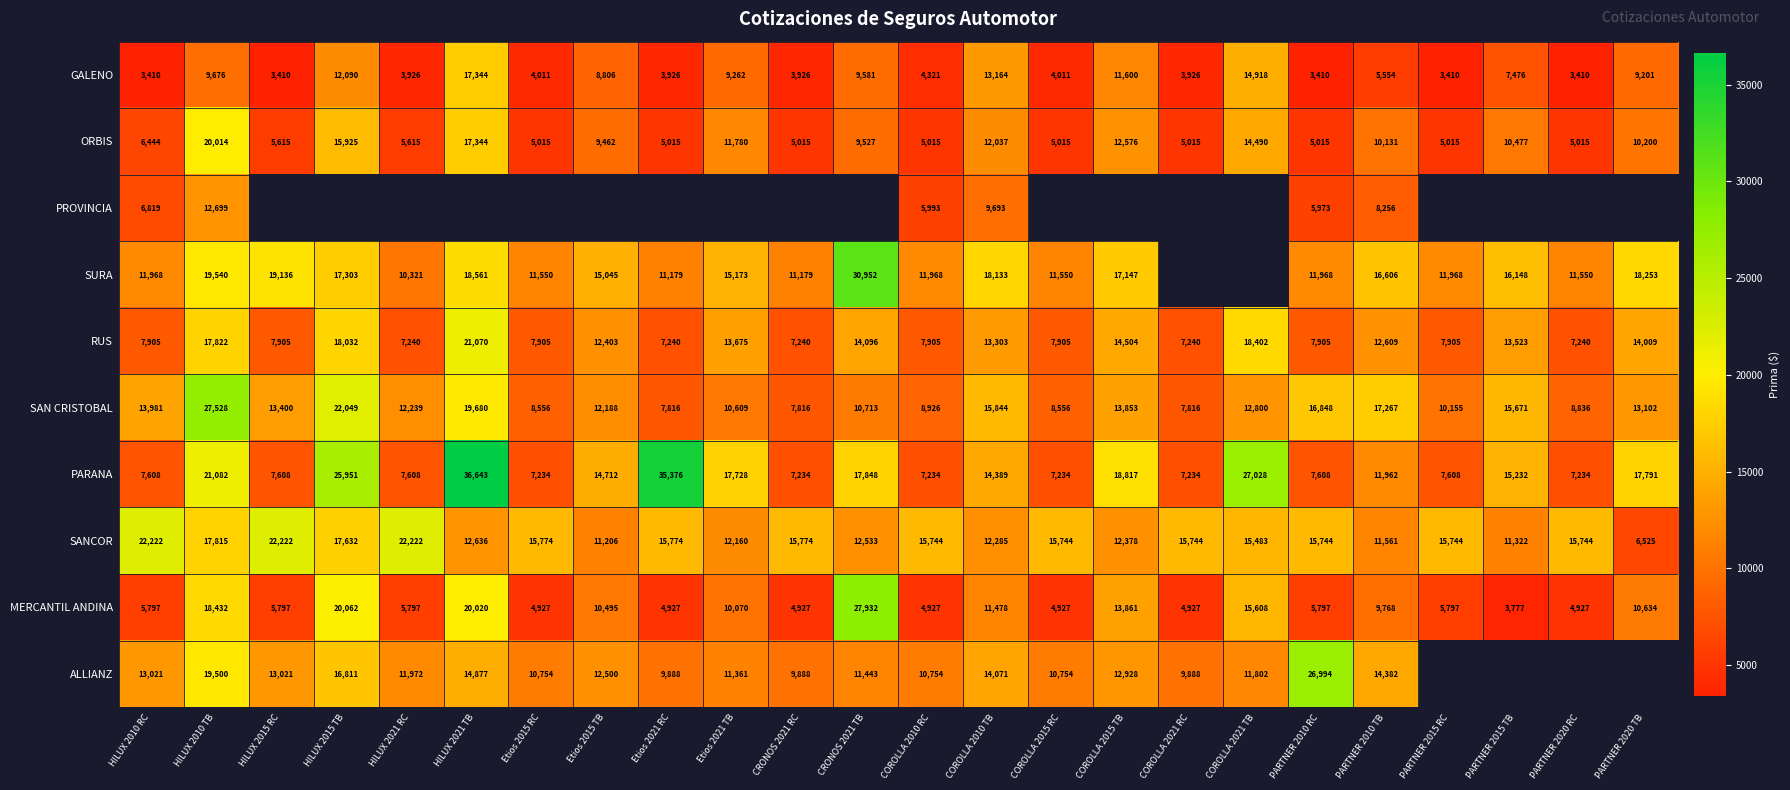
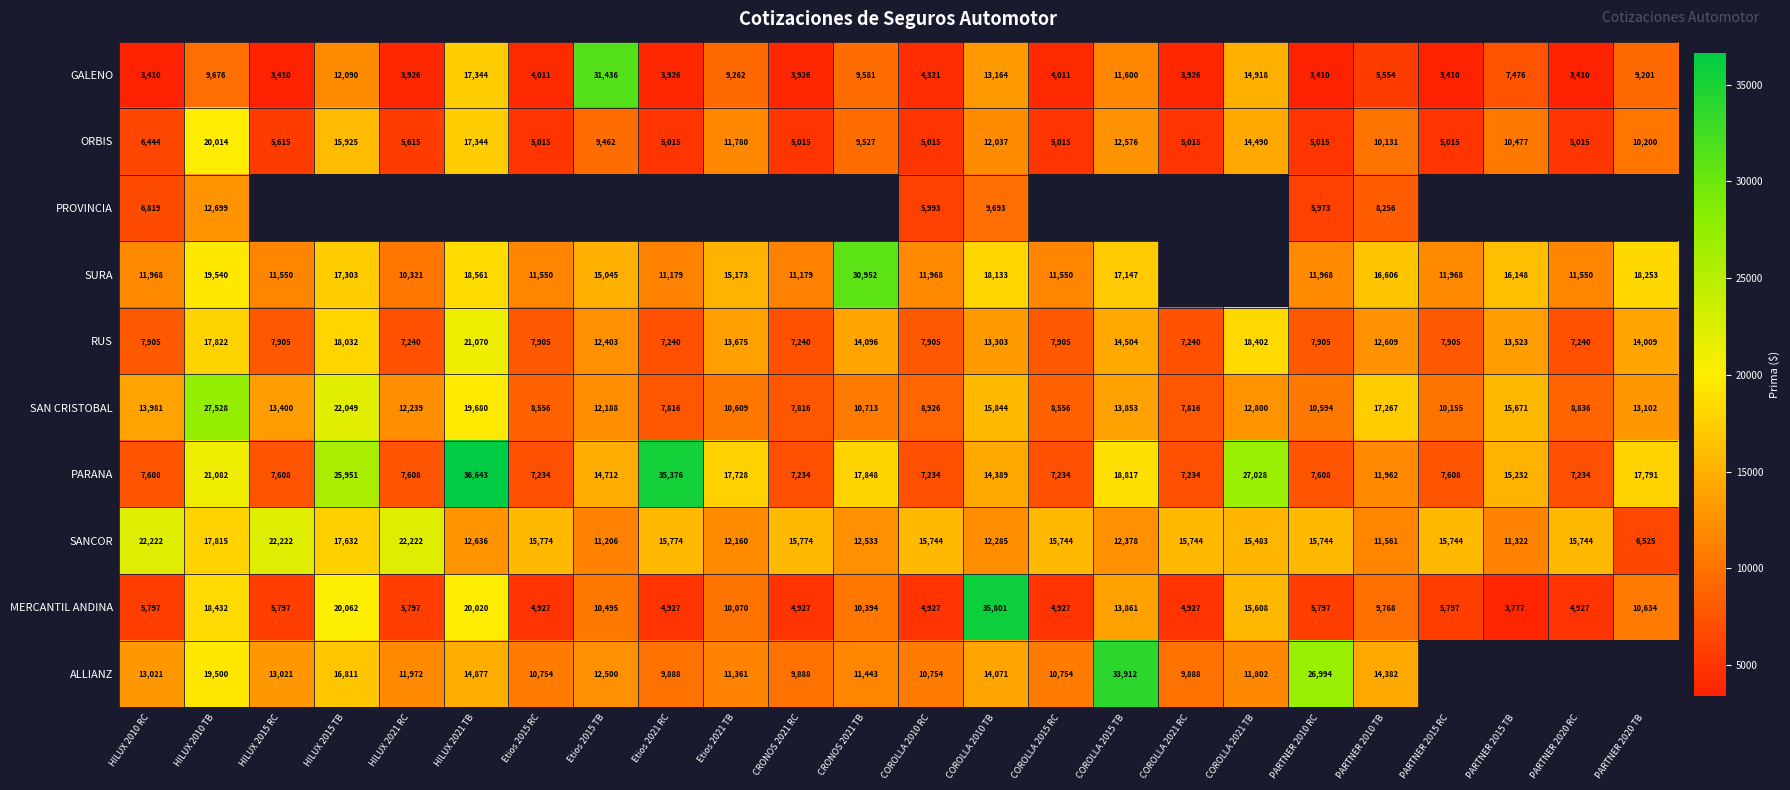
GALENO, Etios 2015 TB: 8,806 -> 31,436
SURA, HILUX 2015 RC: 19,136 -> 11,550
SAN CRISTOBAL, PARTNER 2010 RC: 16,848 -> 10,594
MERCANTIL ANDINA, CRONOS 2021 TB: 27,932 -> 10,394
MERCANTIL ANDINA, COROLLA 2010 TB: 11,478 -> 35,801
ALLIANZ, COROLLA 2015 TB: 12,928 -> 33,912
